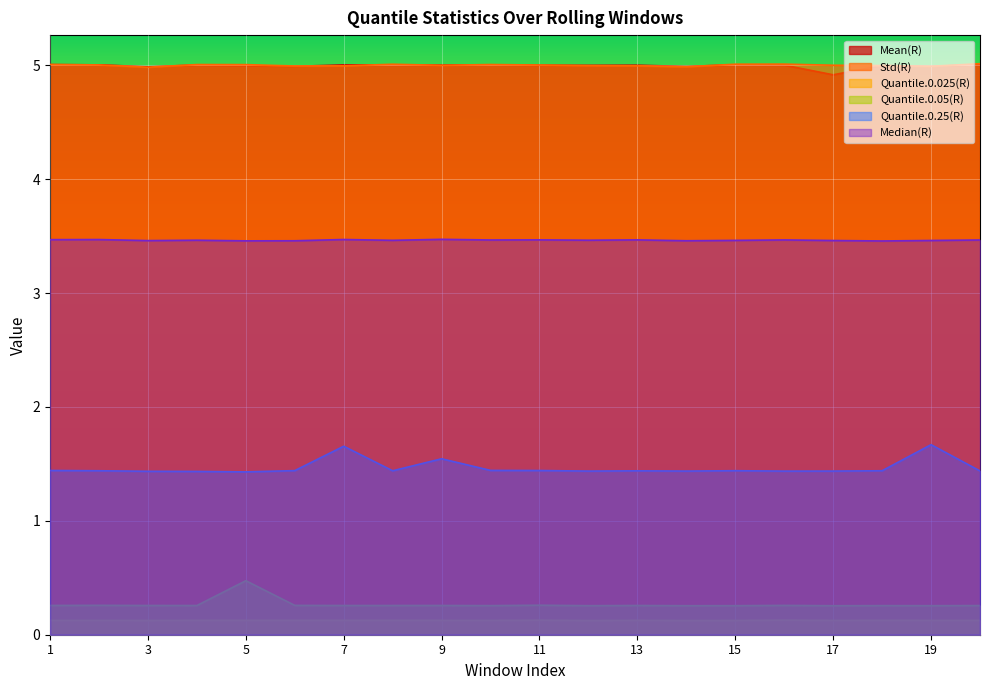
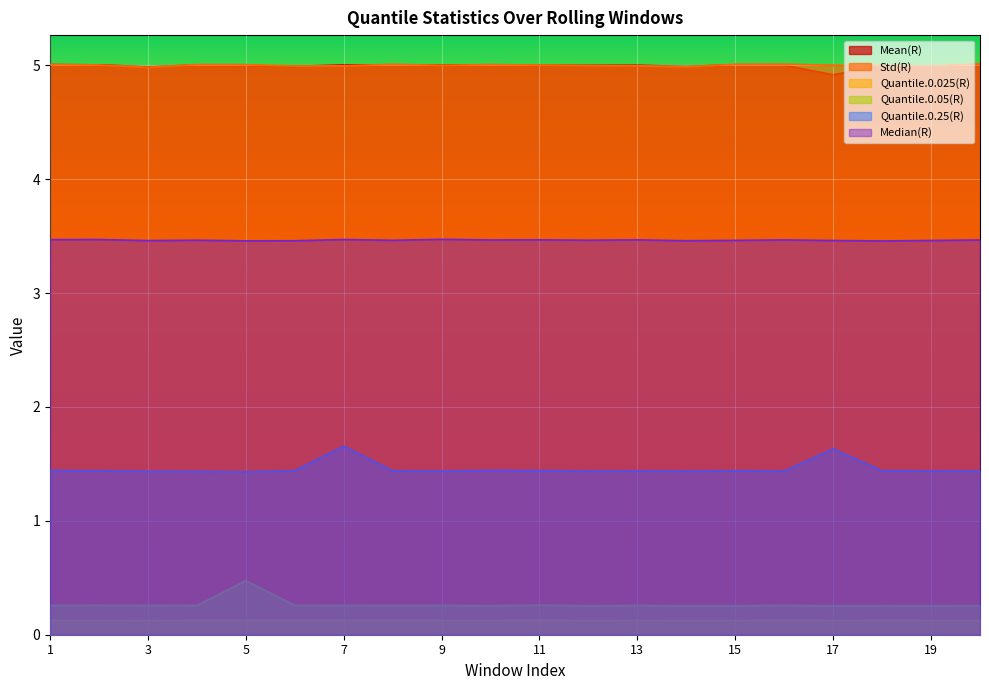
Quantile.0.25(R), 9: 1.55 -> 1.44
Quantile.0.25(R), 17: 1.44 -> 1.63
Quantile.0.25(R), 19: 1.67 -> 1.44
